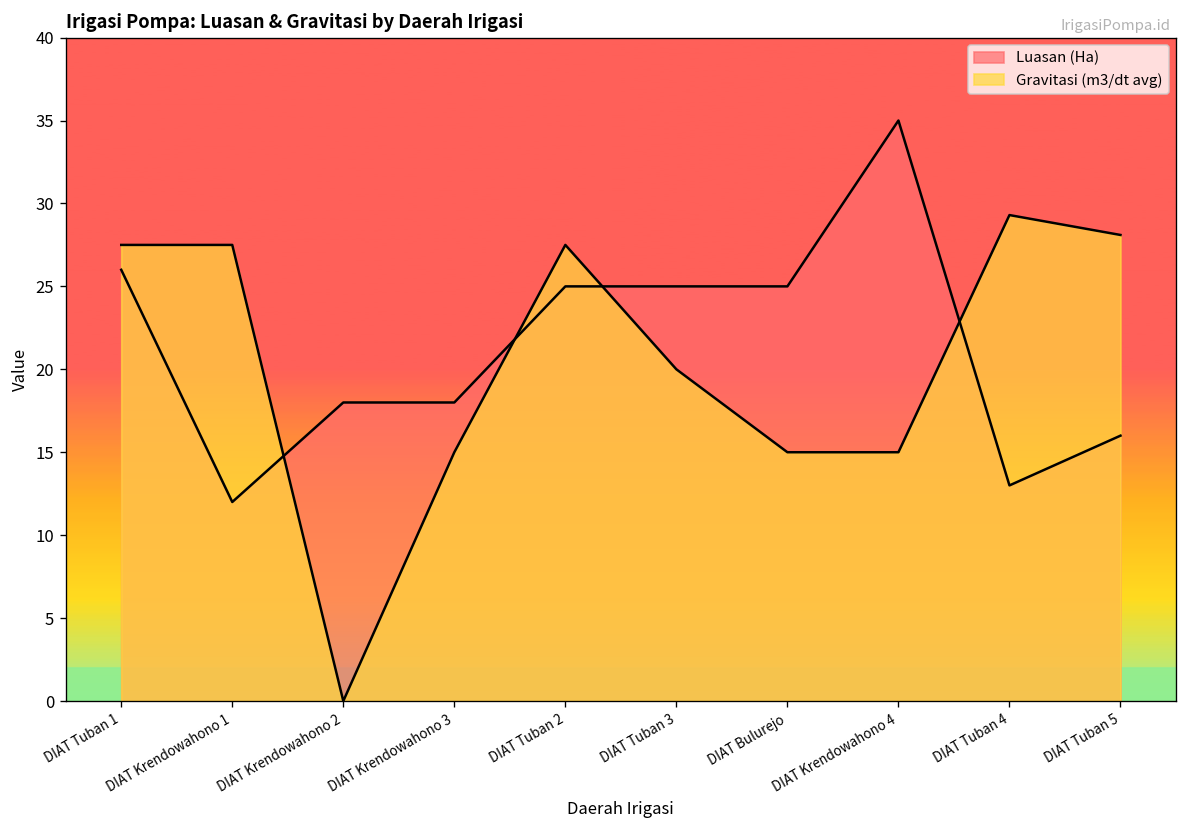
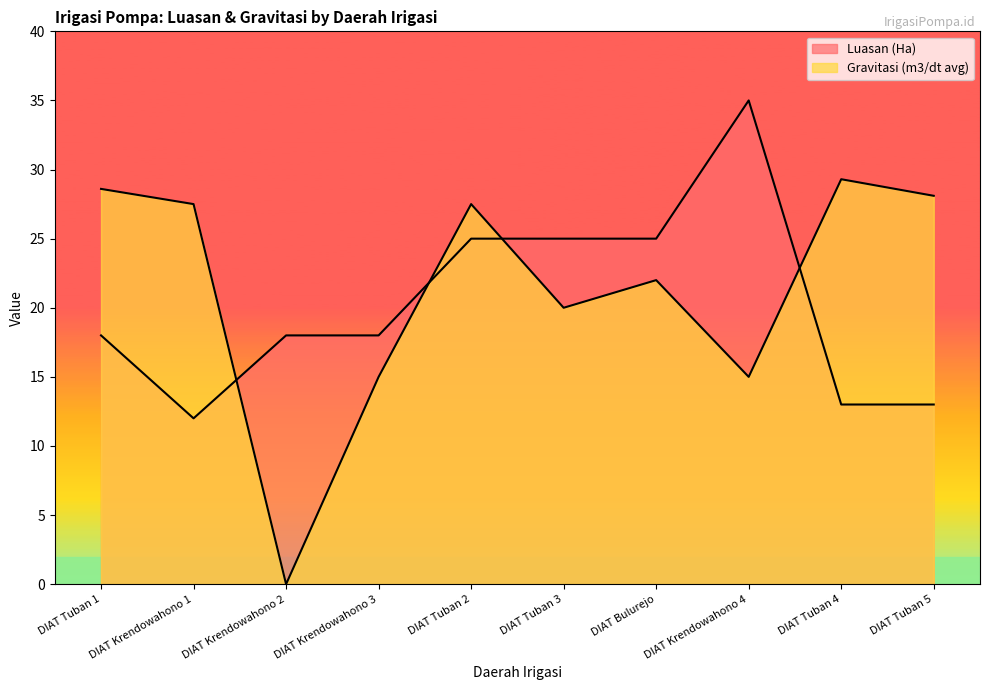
Luasan (Ha), DIAT Tuban 1: 26 -> 18
Gravitasi (m3/dt avg), DIAT Tuban 1: 27.5 -> 28.6
Gravitasi (m3/dt avg), DIAT Bulurejo: 15 -> 22
Luasan (Ha), DIAT Tuban 5: 16 -> 13
